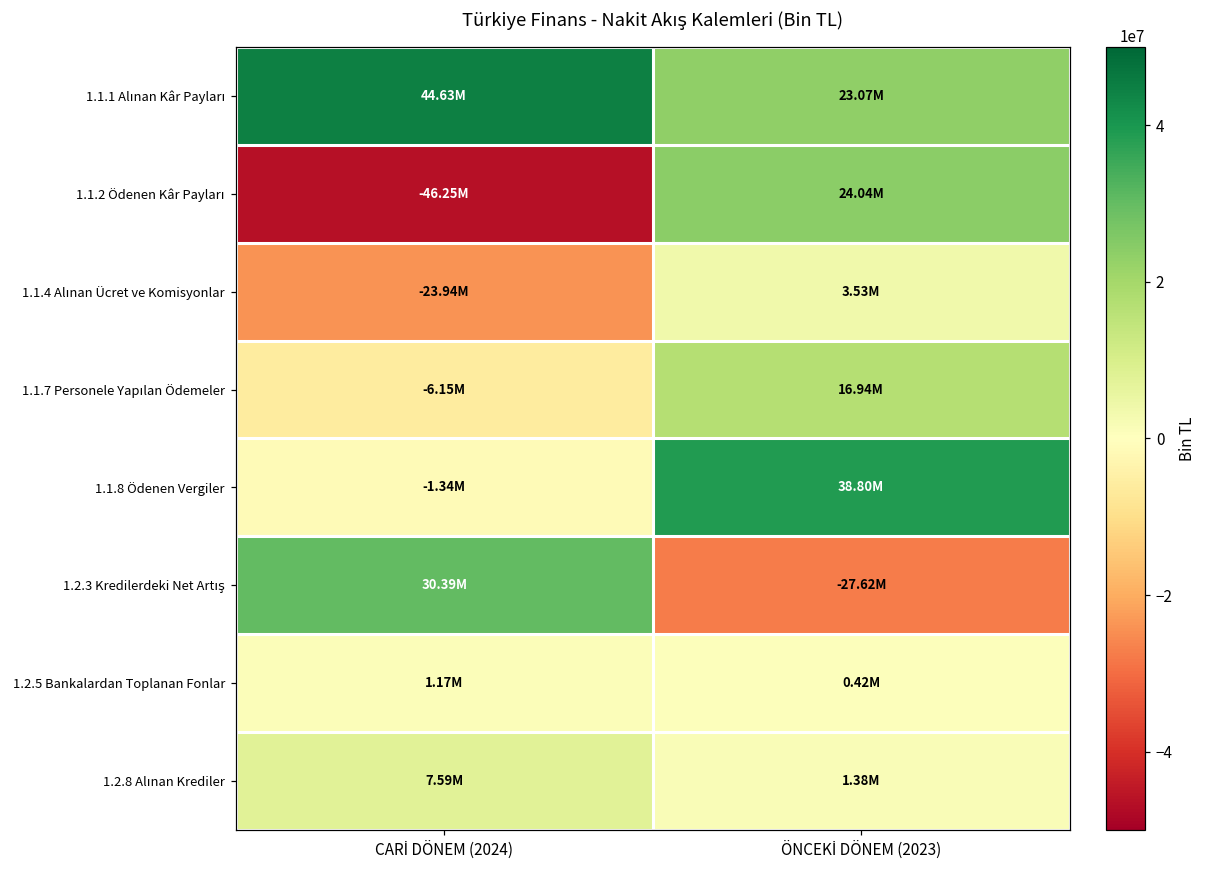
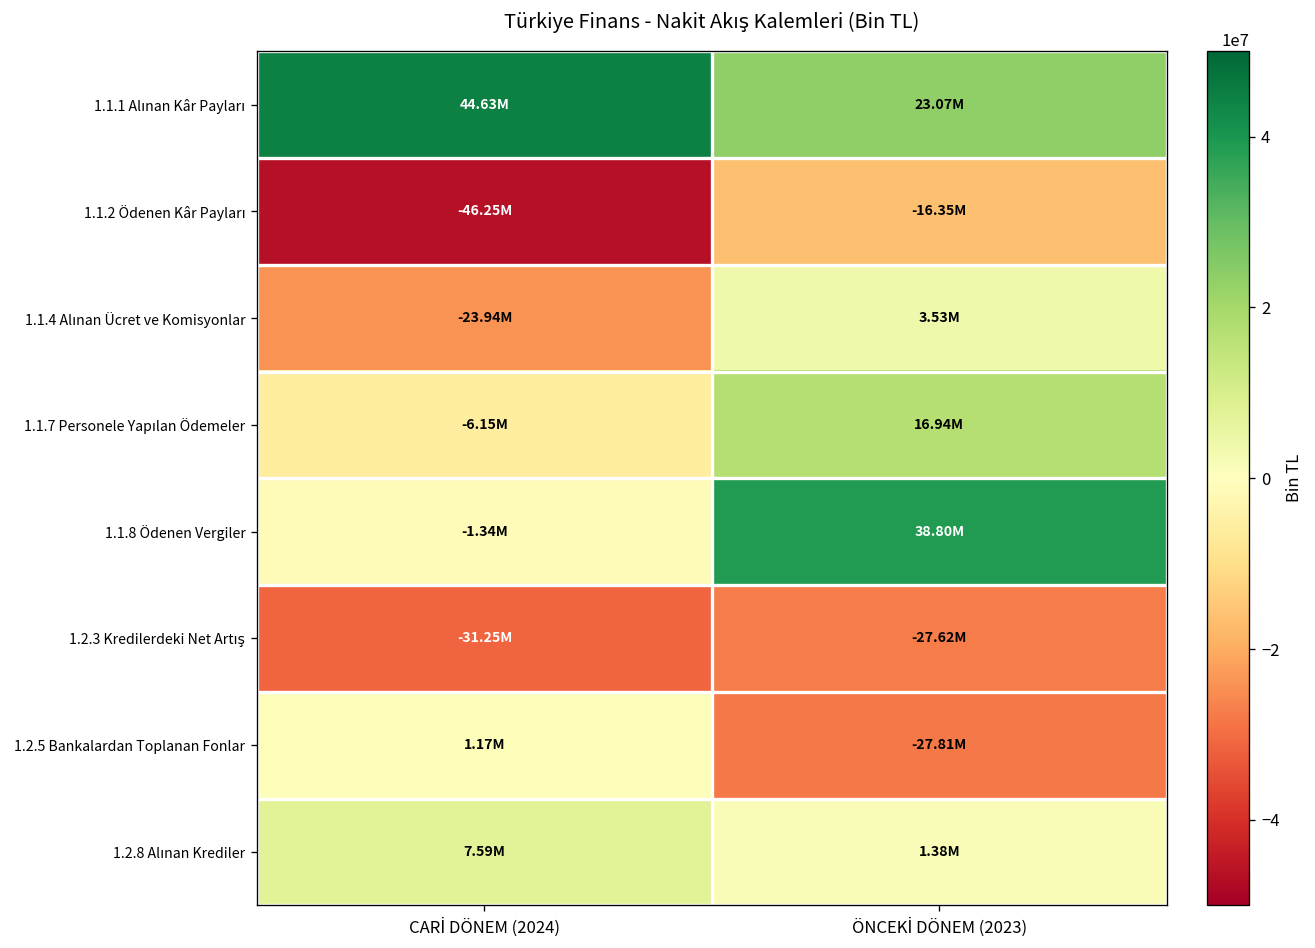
1.1.2 Ödenen Kâr Payları, ÖNCEKİ DÖNEM (2023): 24.04M -> -16.35M
1.2.3 Kredilerdeki Net Artış, CARİ DÖNEM (2024): 30.39M -> -31.25M
1.2.5 Bankalardan Toplanan Fonlar, ÖNCEKİ DÖNEM (2023): 0.42M -> -27.81M
